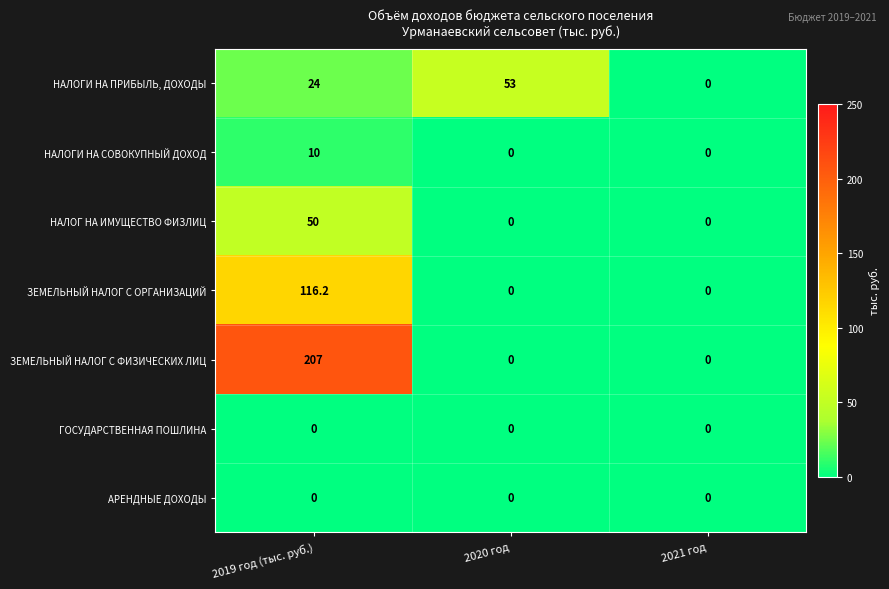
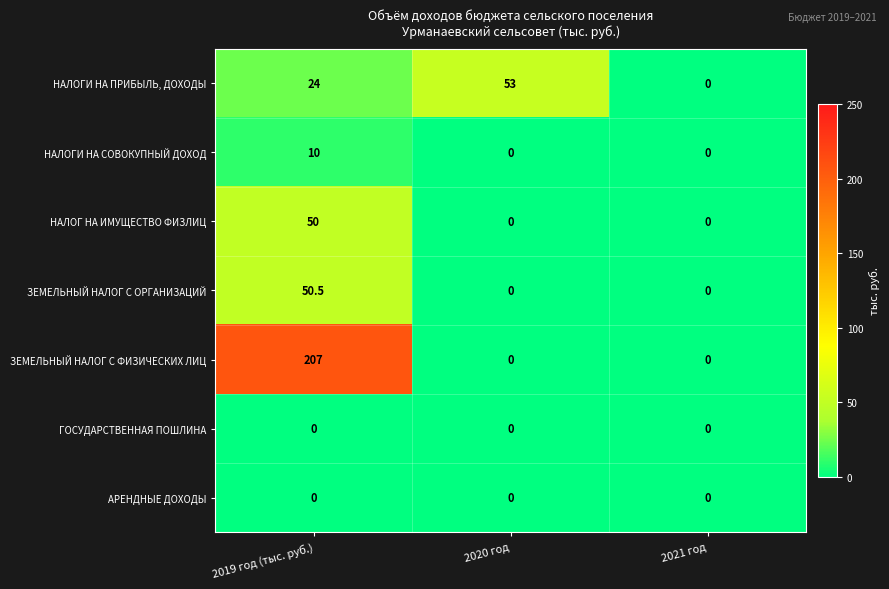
ЗЕМЕЛЬНЫЙ НАЛОГ С ОРГАНИЗАЦИЙ, 2019 год (тыс. руб.): 116.2 -> 50.5
